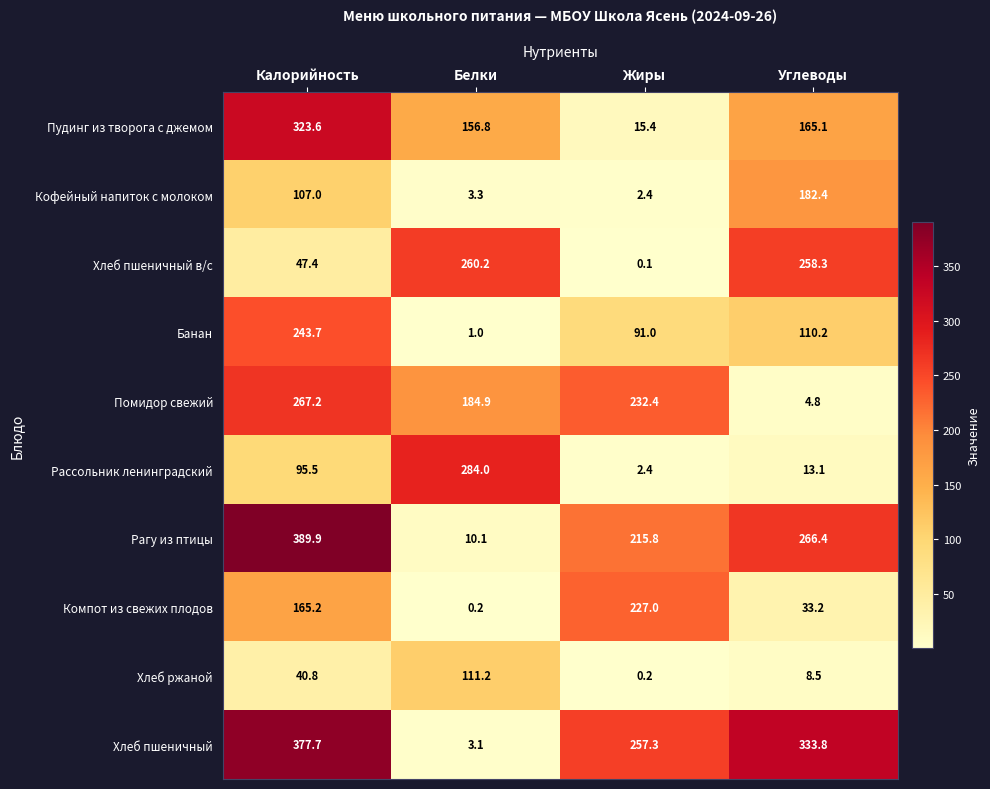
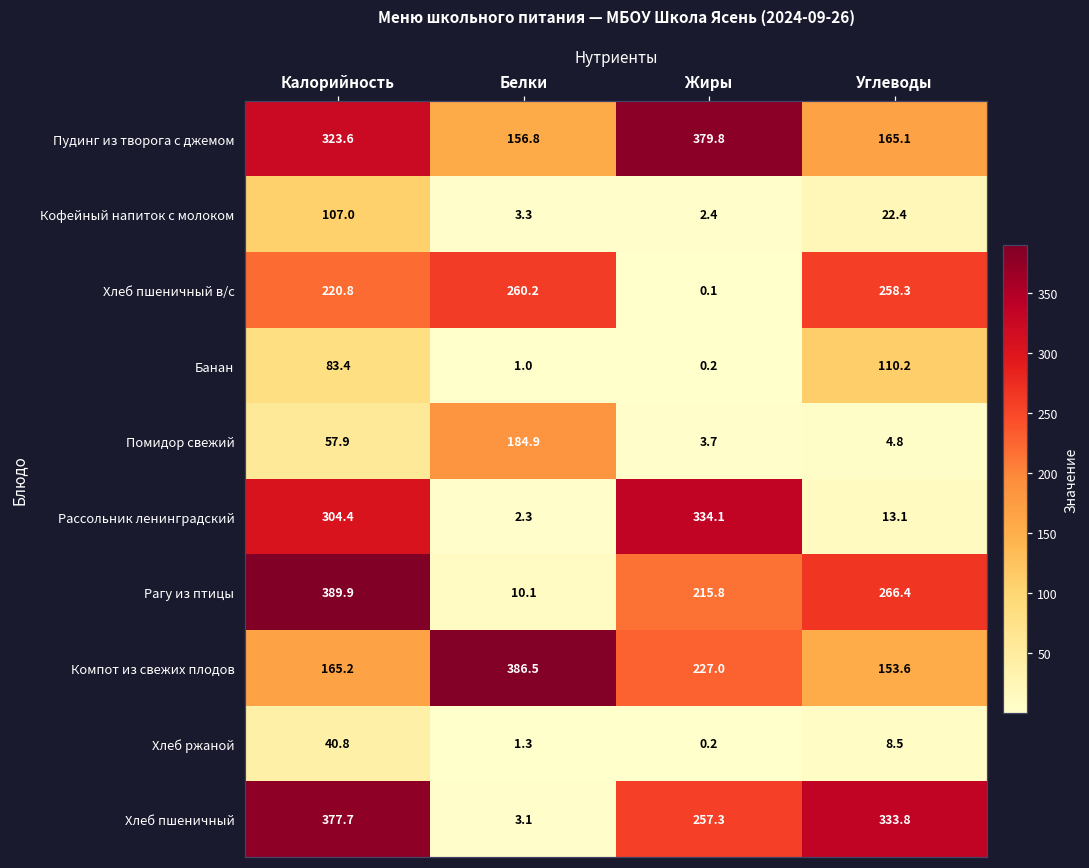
Пудинг из творога с джемом, Жиры: 15.4 -> 379.8
Кофейный напиток с молоком, Углеводы: 182.4 -> 22.4
Хлеб пшеничный в/с, Калорийность: 47.4 -> 220.8
Банан, Калорийность: 243.7 -> 83.4
Банан, Жиры: 91.0 -> 0.2
Помидор свежий, Калорийность: 267.2 -> 57.9
Помидор свежий, Жиры: 232.4 -> 3.7
Рассольник ленинградский, Калорийность: 95.5 -> 304.4
Рассольник ленинградский, Белки: 284.0 -> 2.3
Рассольник ленинградский, Жиры: 2.4 -> 334.1
Компот из свежих плодов, Белки: 0.2 -> 386.5
Компот из свежих плодов, Углеводы: 33.2 -> 153.6
Хлеб ржаной, Белки: 111.2 -> 1.3
